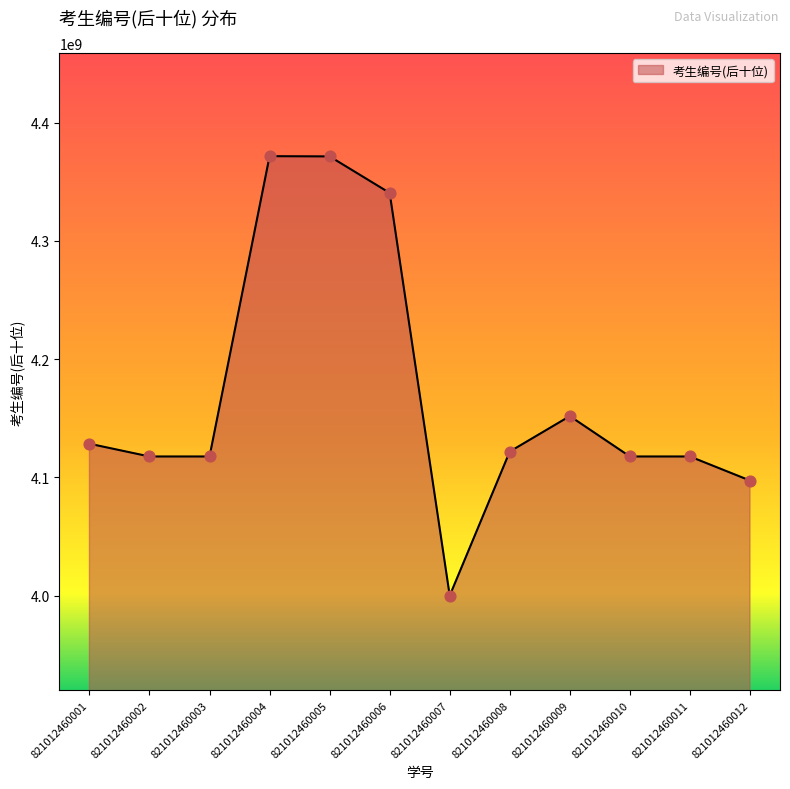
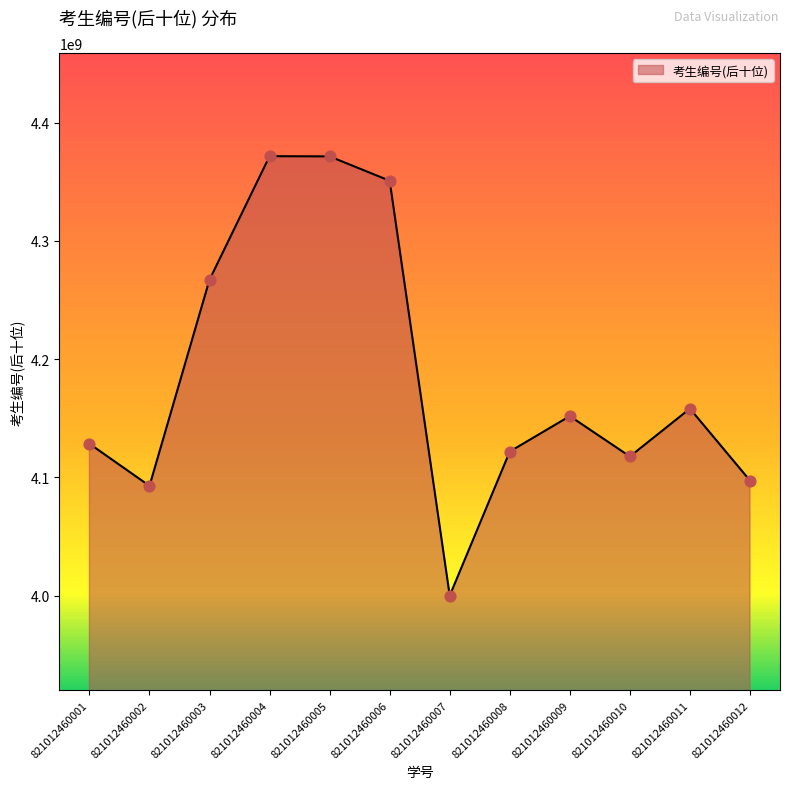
821012460002: 4118000000 -> 4093000000
821012460003: 4118000000 -> 4267000000
821012460006: 4341000000 -> 4351000000
821012460011: 4118000000 -> 4158000000
